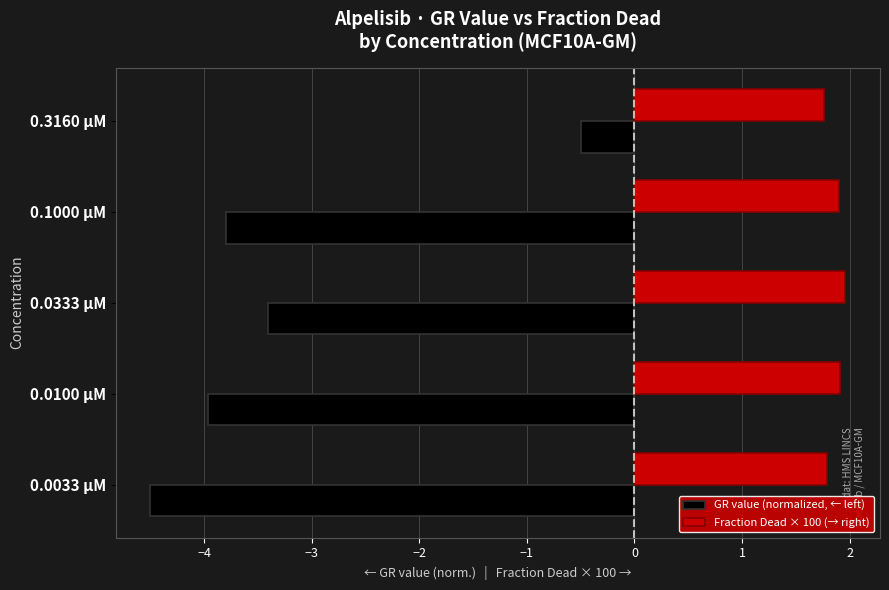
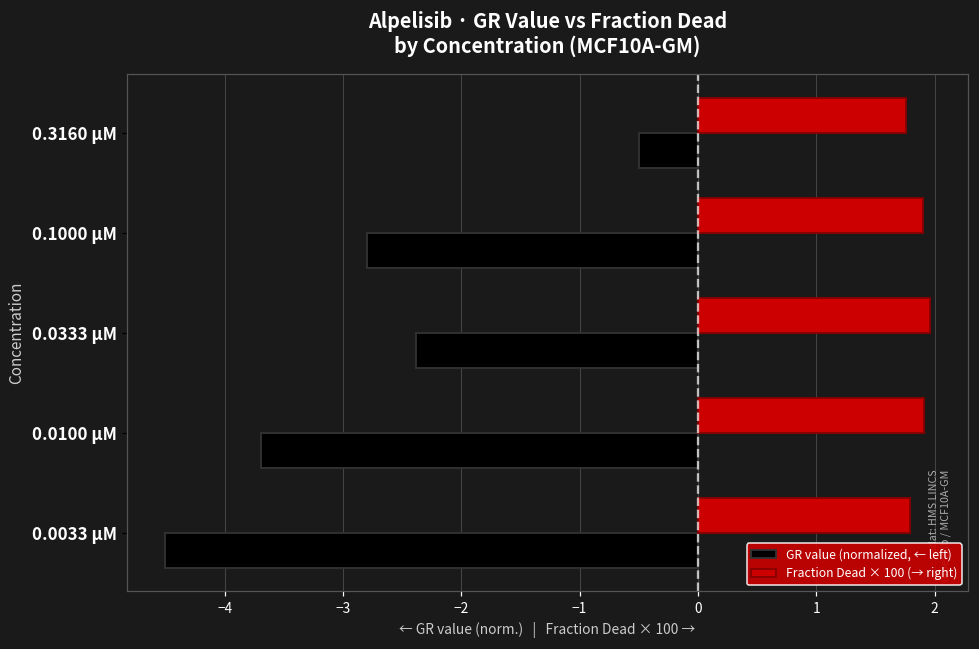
GR value (normalized, ← left), 0.1000 µM: -3.80 -> -2.79
GR value (normalized, ← left), 0.0333 µM: -3.41 -> -2.38
GR value (normalized, ← left), 0.0100 µM: -3.97 -> -3.70
